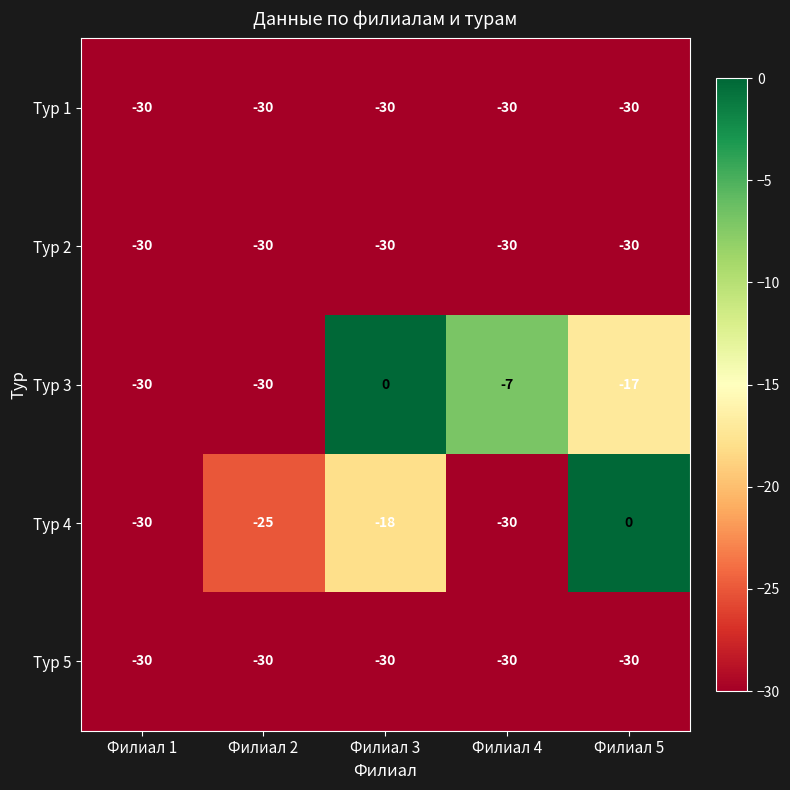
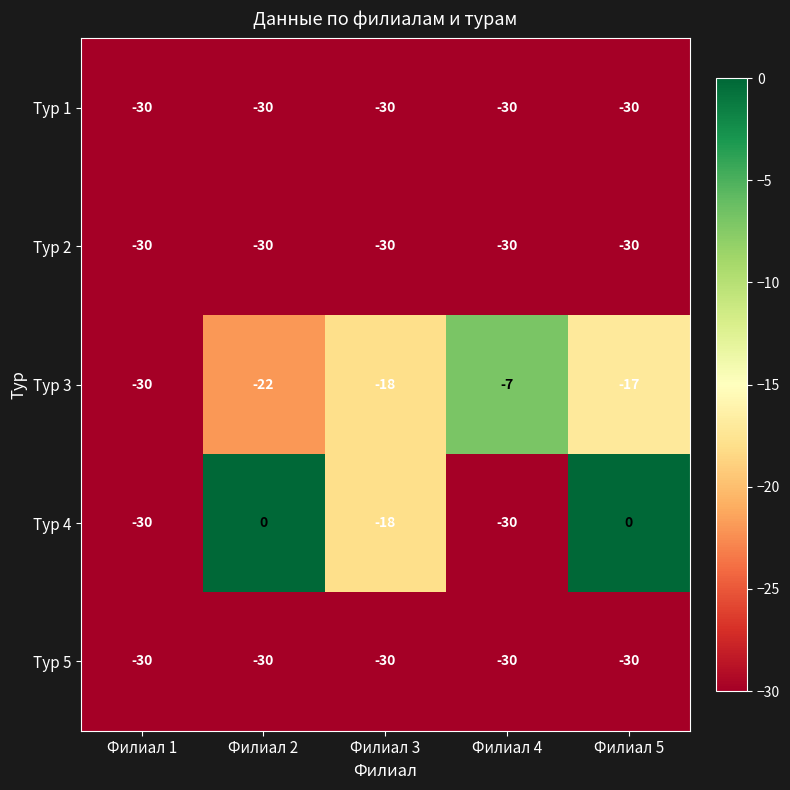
Тур 3, Филиал 2: -30 -> -22
Тур 3, Филиал 3: 0 -> -18
Тур 4, Филиал 2: -25 -> 0
